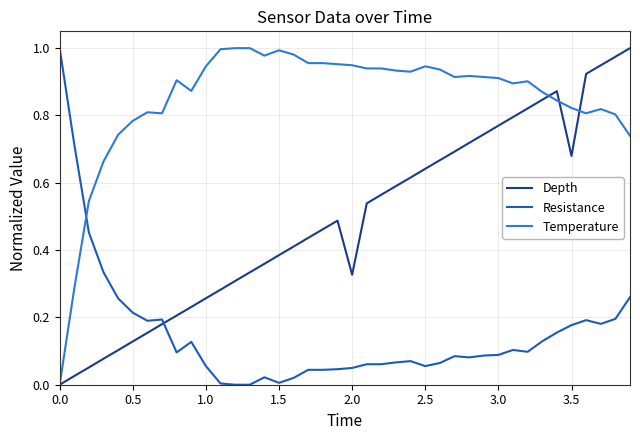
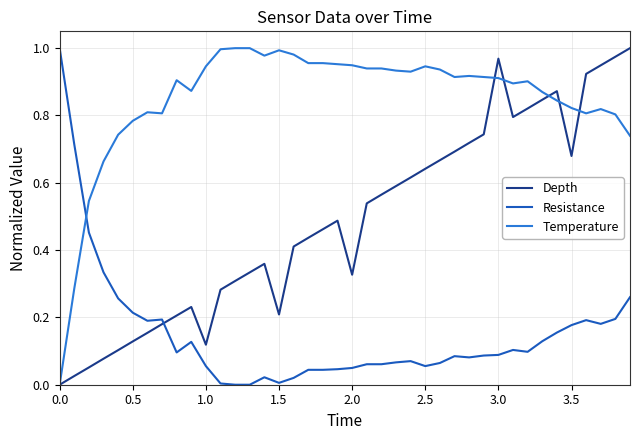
Depth, 1.0: 0.26 -> 0.12
Depth, 1.5: 0.39 -> 0.21
Depth, 3.0: 0.77 -> 0.97
